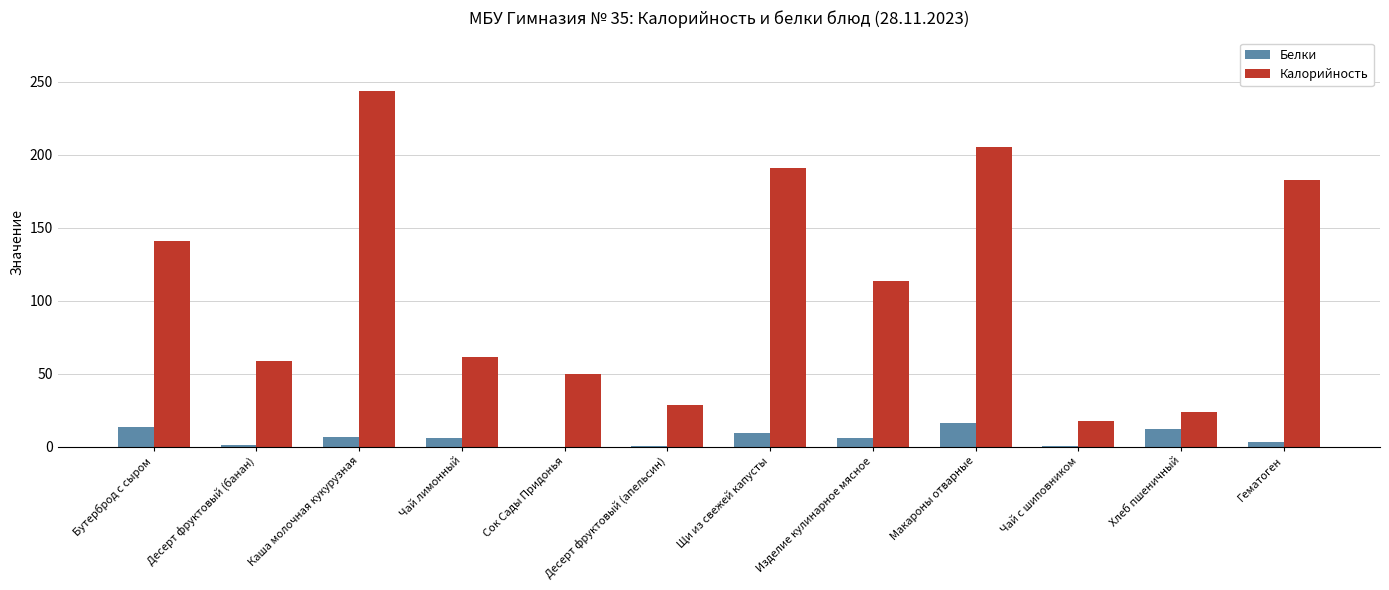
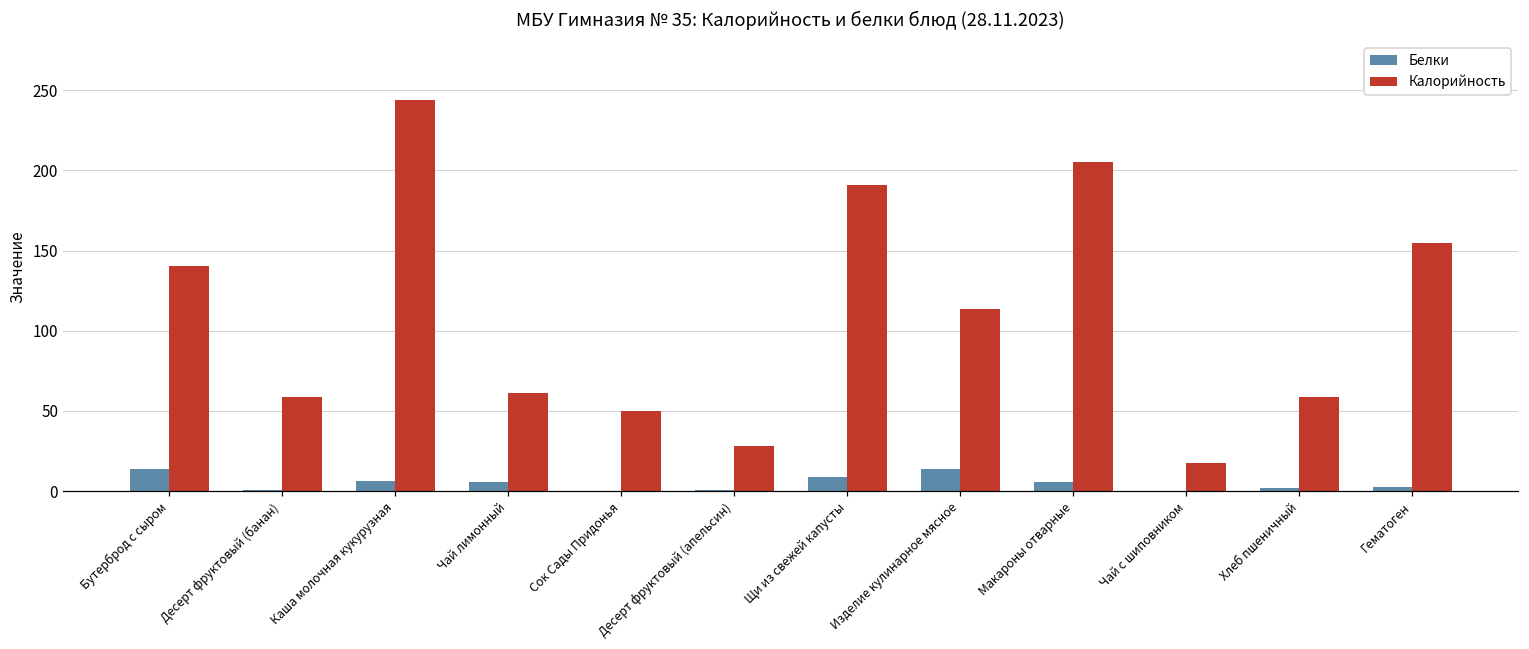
Белки, Изделие кулинарное мясное: 6 -> 14
Белки, Макароны отварные: 16 -> 6
Белки, Хлеб пшеничный: 12 -> 2
Калорийность, Хлеб пшеничный: 24 -> 59
Калорийность, Гематоген: 182 -> 155
